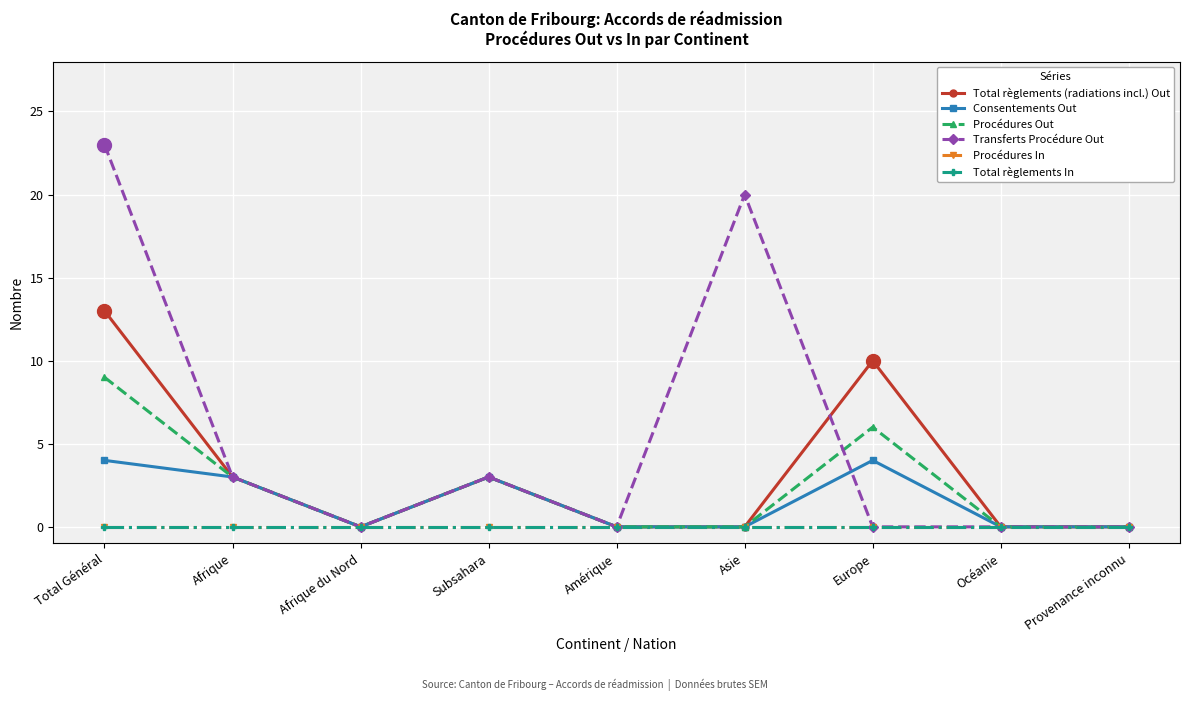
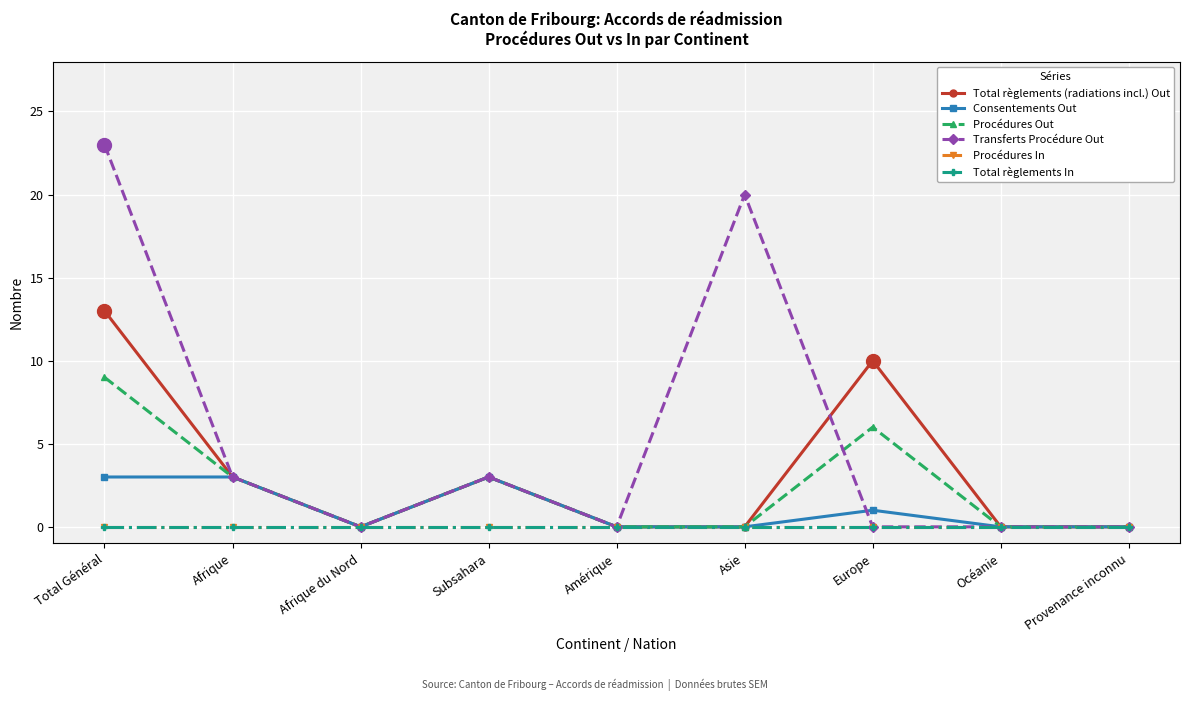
Consentements Out, Total Général: 4 -> 3
Consentements Out, Europe: 4 -> 1
